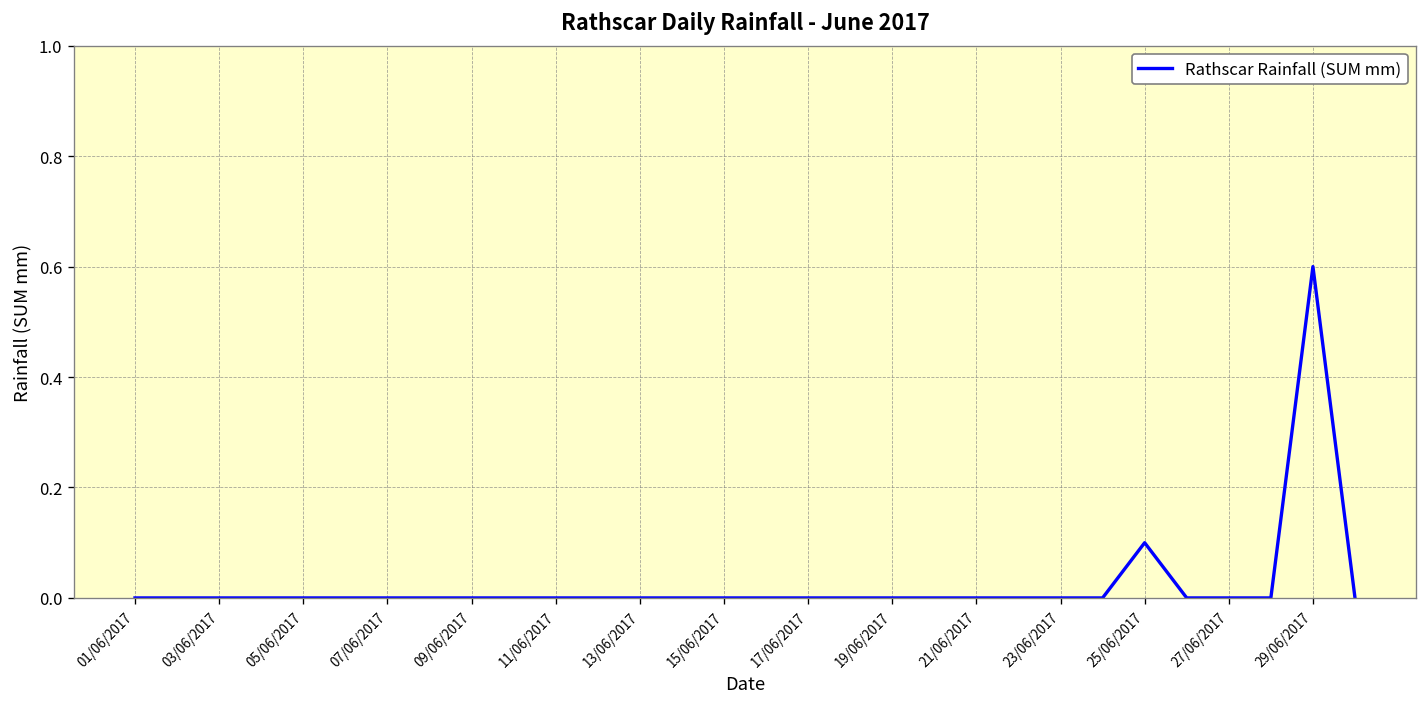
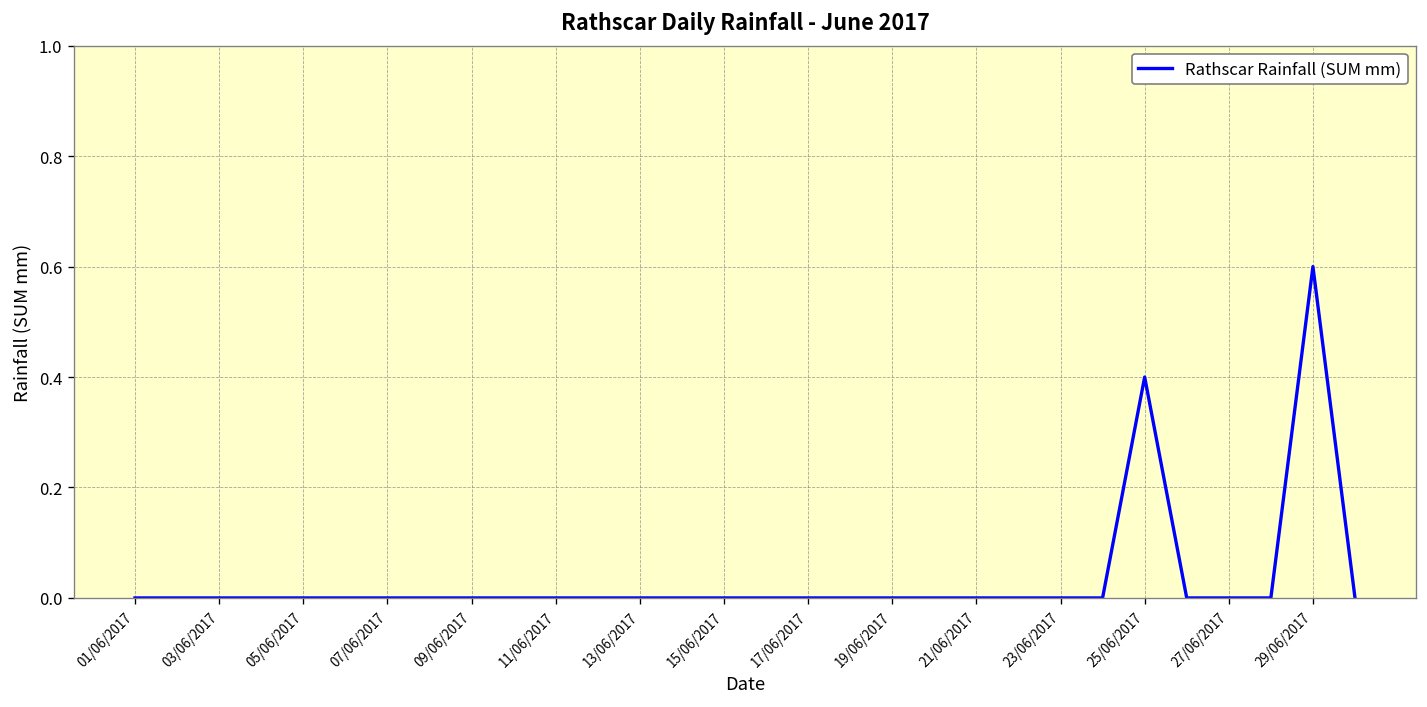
25/06/2017: 0.1 -> 0.4
